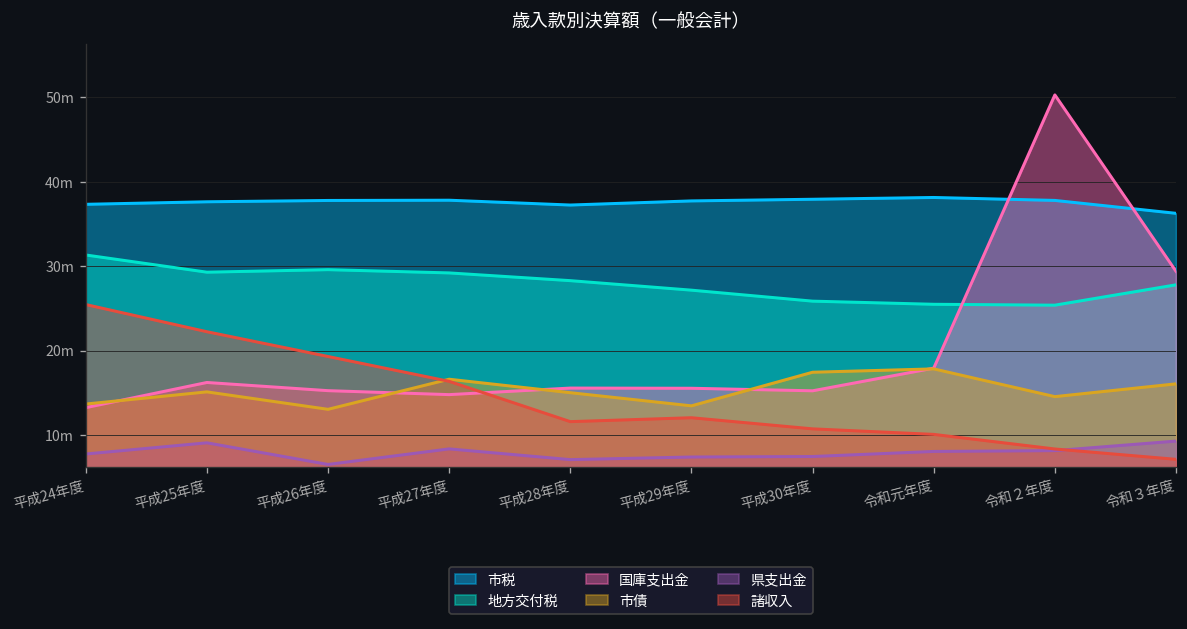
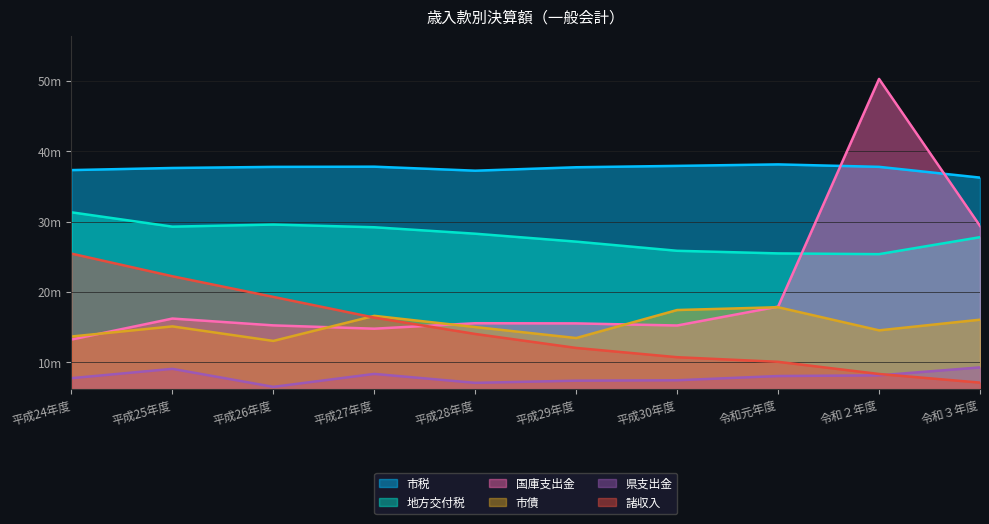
諸収入, 平成28年度: 12m -> 14m
